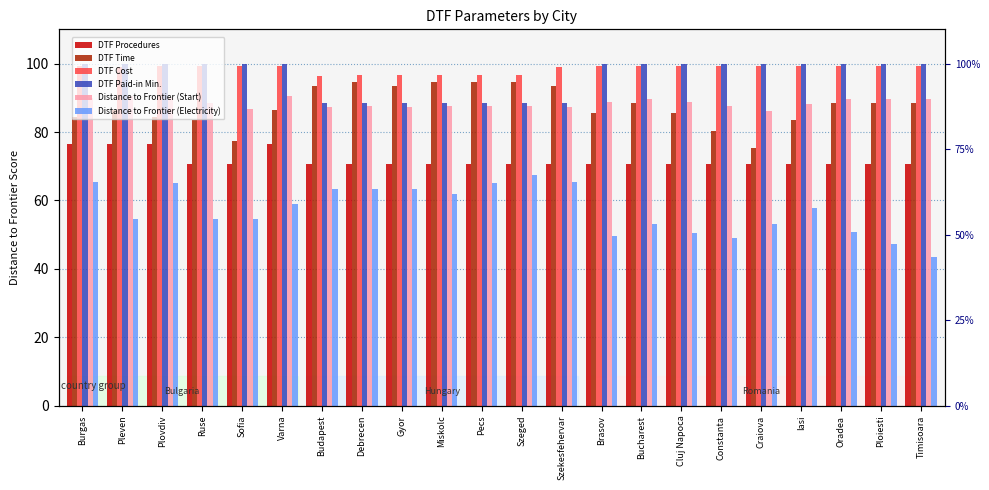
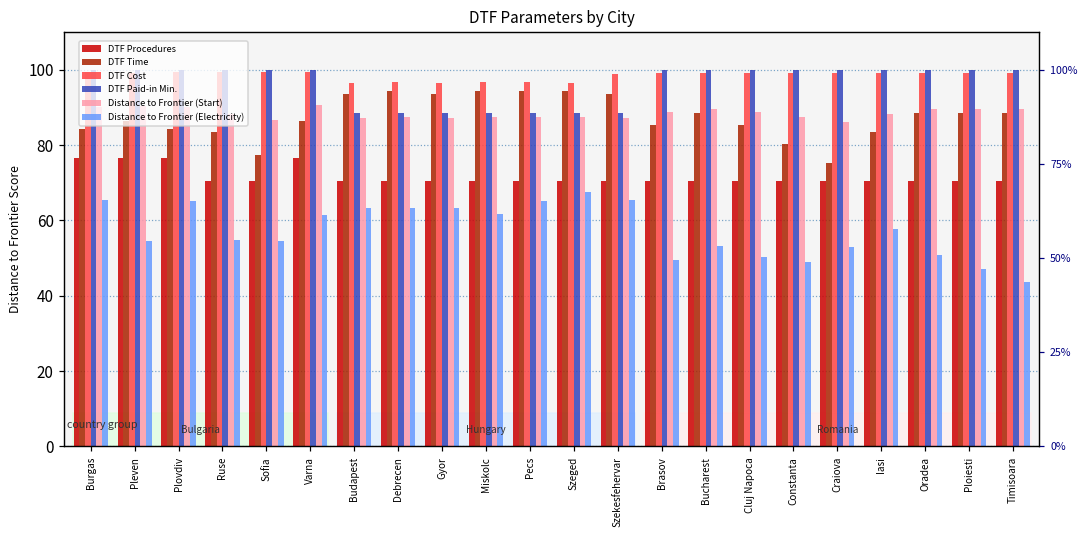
Distance to Frontier (Electricity), Varna: 59 -> 61
